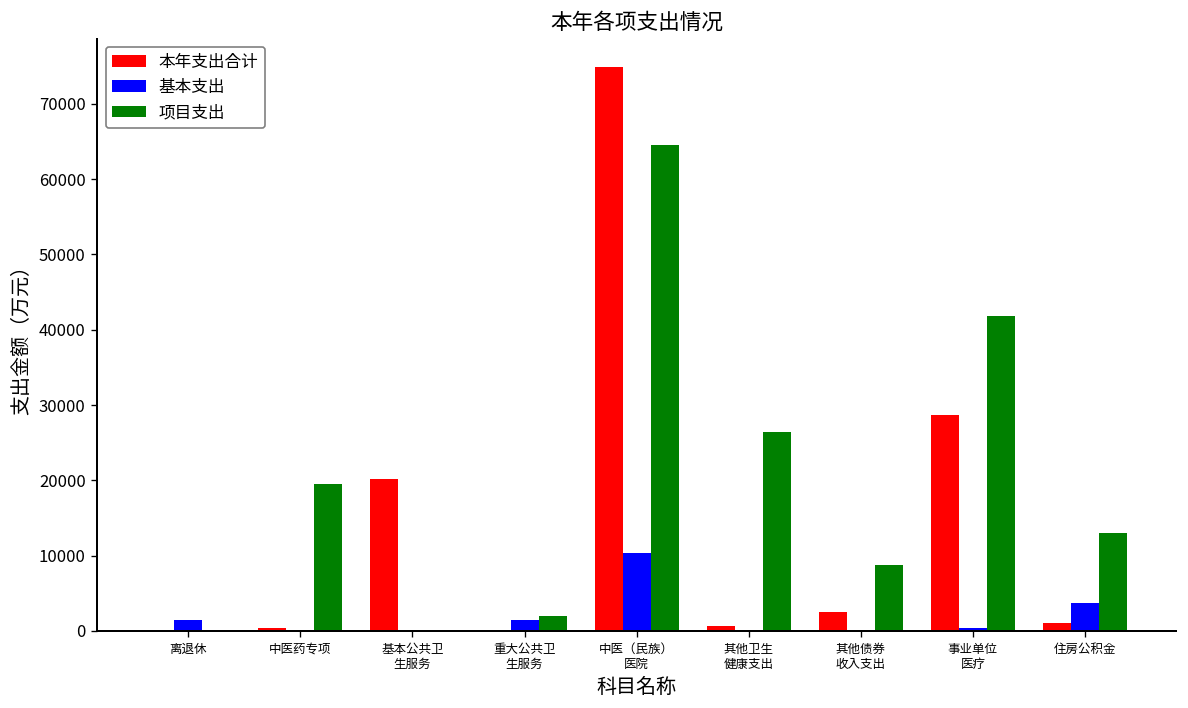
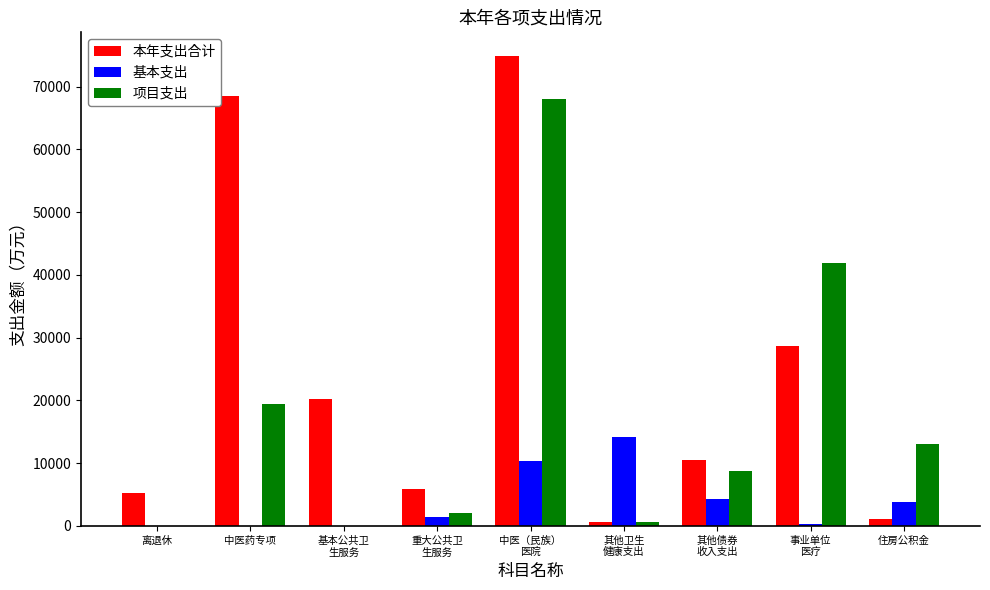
本年支出合计, 离退休: 0 -> 5000
基本支出, 离退休: 1000 -> 0
本年支出合计, 中医药专项: 0 -> 68000
本年支出合计, 重大公共卫 生服务: 0 -> 6000
项目支出, 中医（民族） 医院: 65000 -> 68000
基本支出, 其他卫生 健康支出: 0 -> 14000
项目支出, 其他卫生 健康支出: 26000 -> 1000
本年支出合计, 其他债券 收入支出: 2000 -> 10000
基本支出, 其他债券 收入支出: 0 -> 4000
